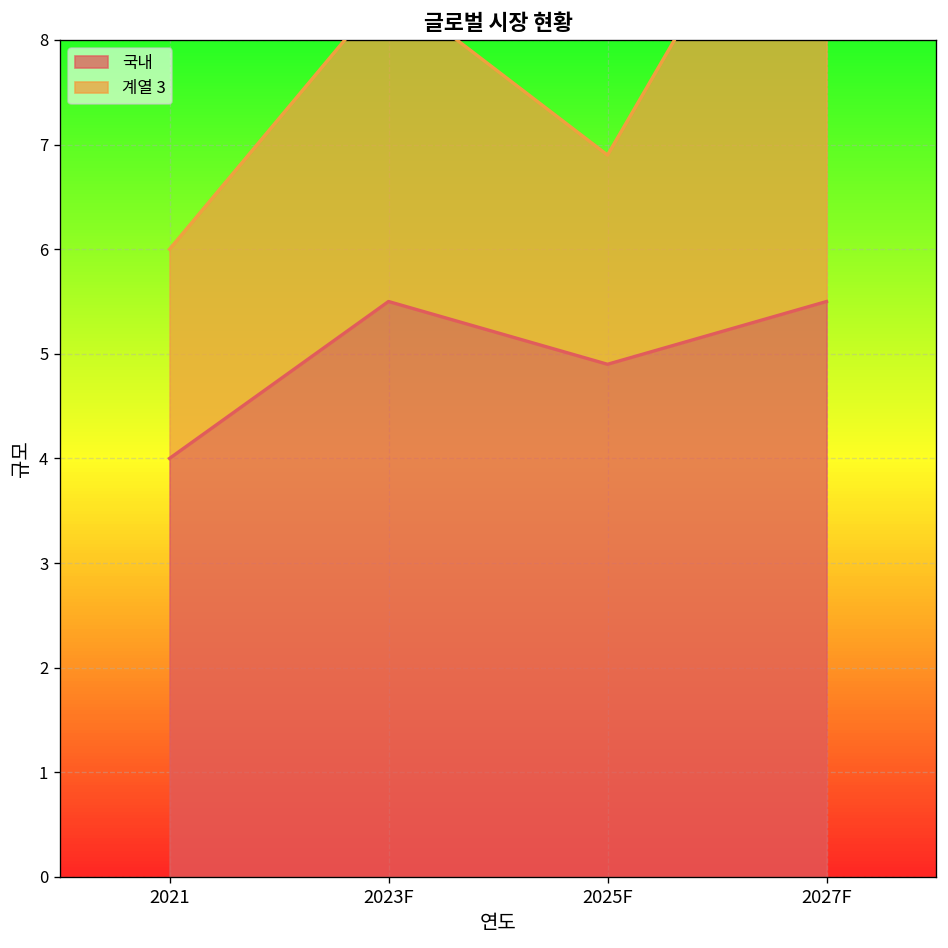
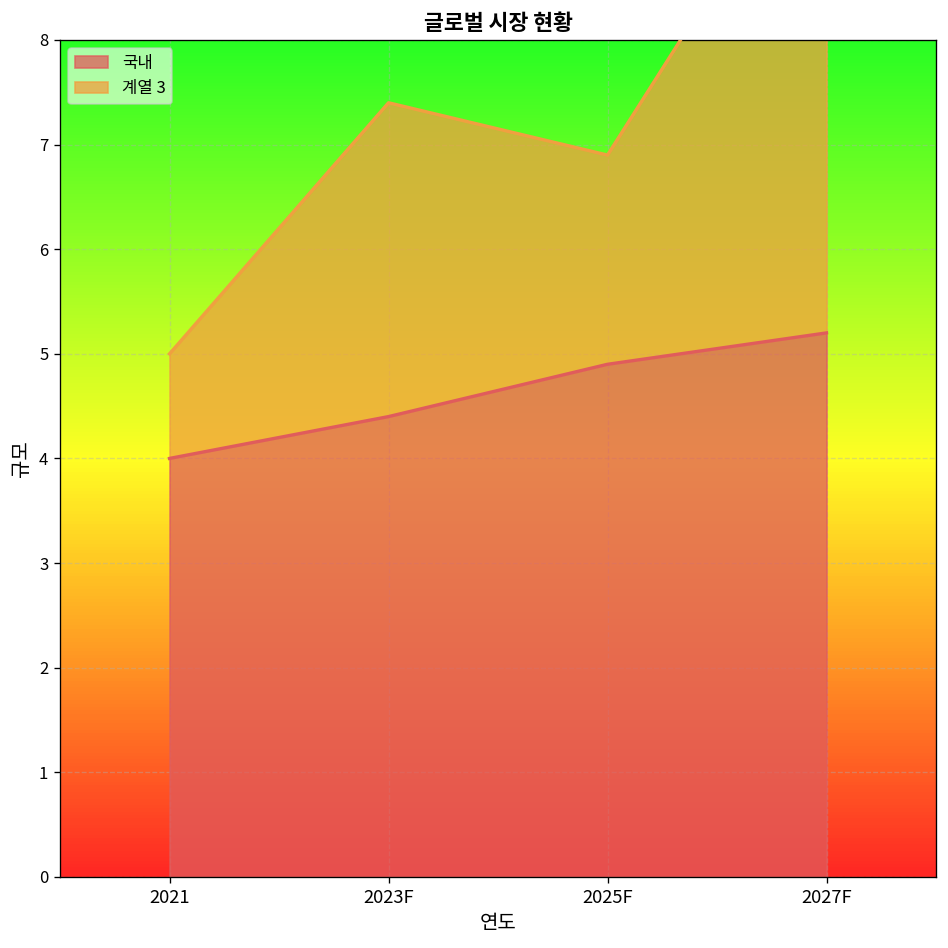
계열 3, 2021: 2 -> 1
국내, 2023F: 5.5 -> 4.4
국내, 2027F: 5.5 -> 5.2
